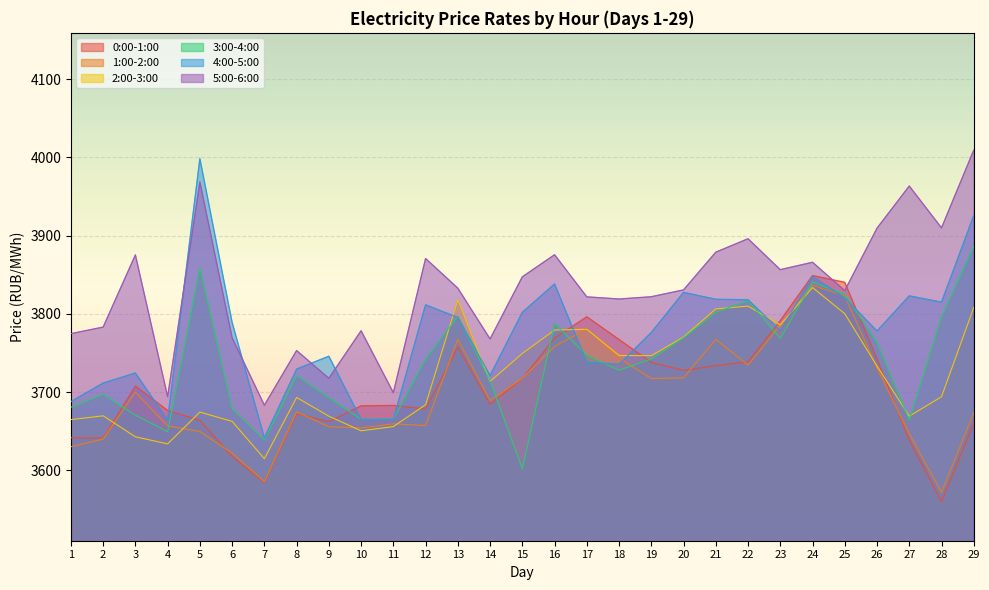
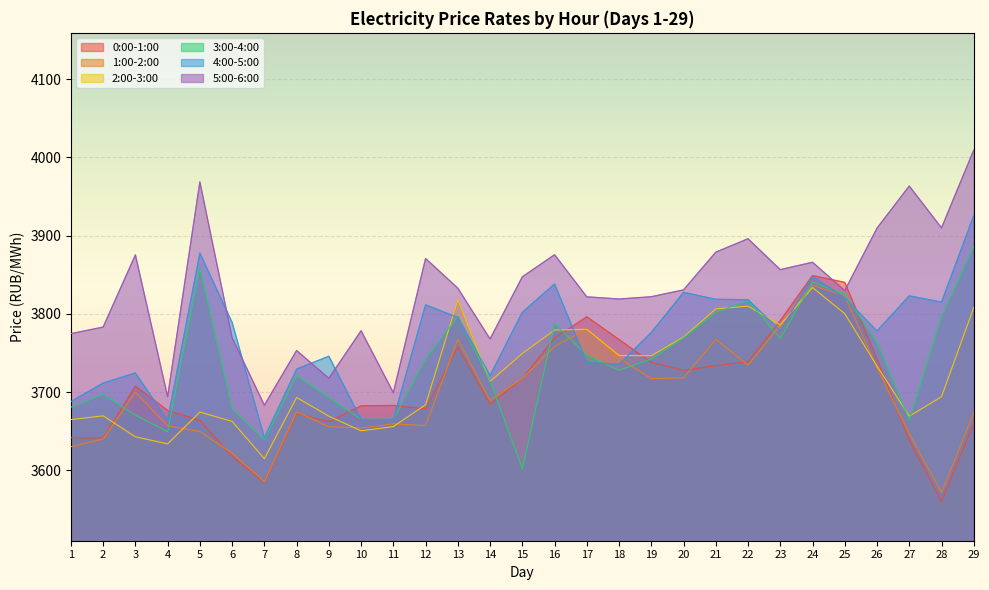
4:00-5:00, 5: 4000 -> 3880
